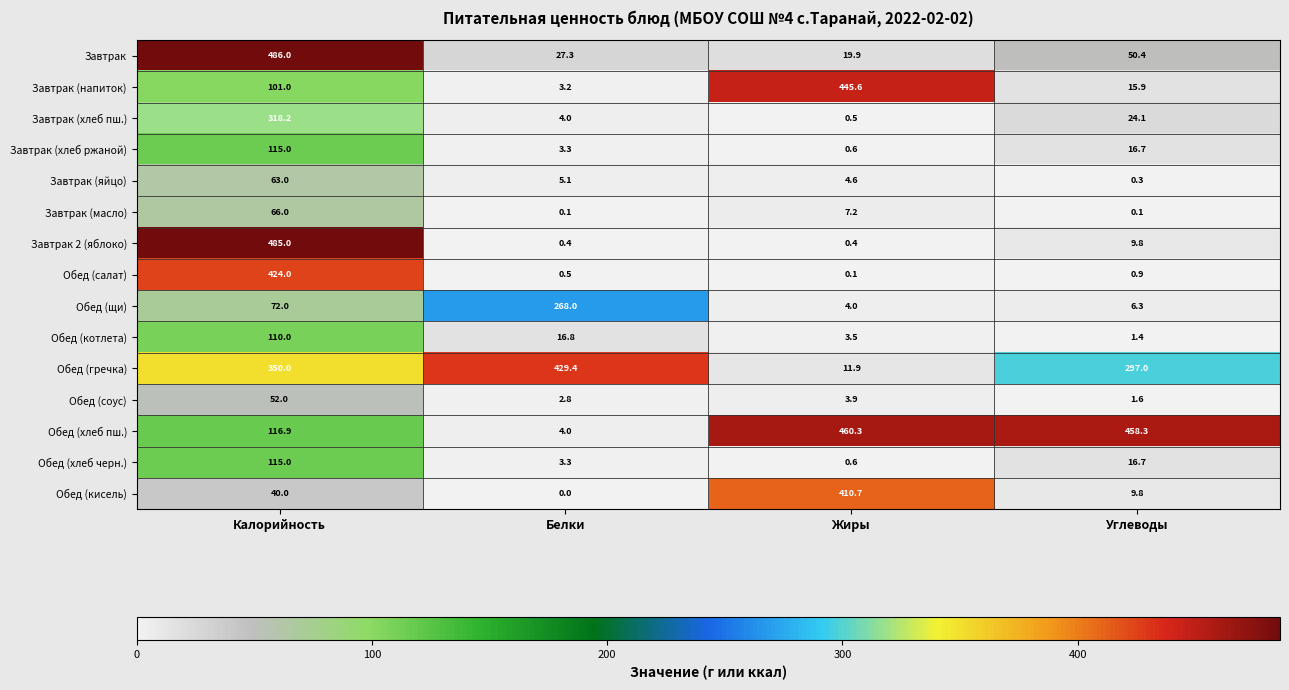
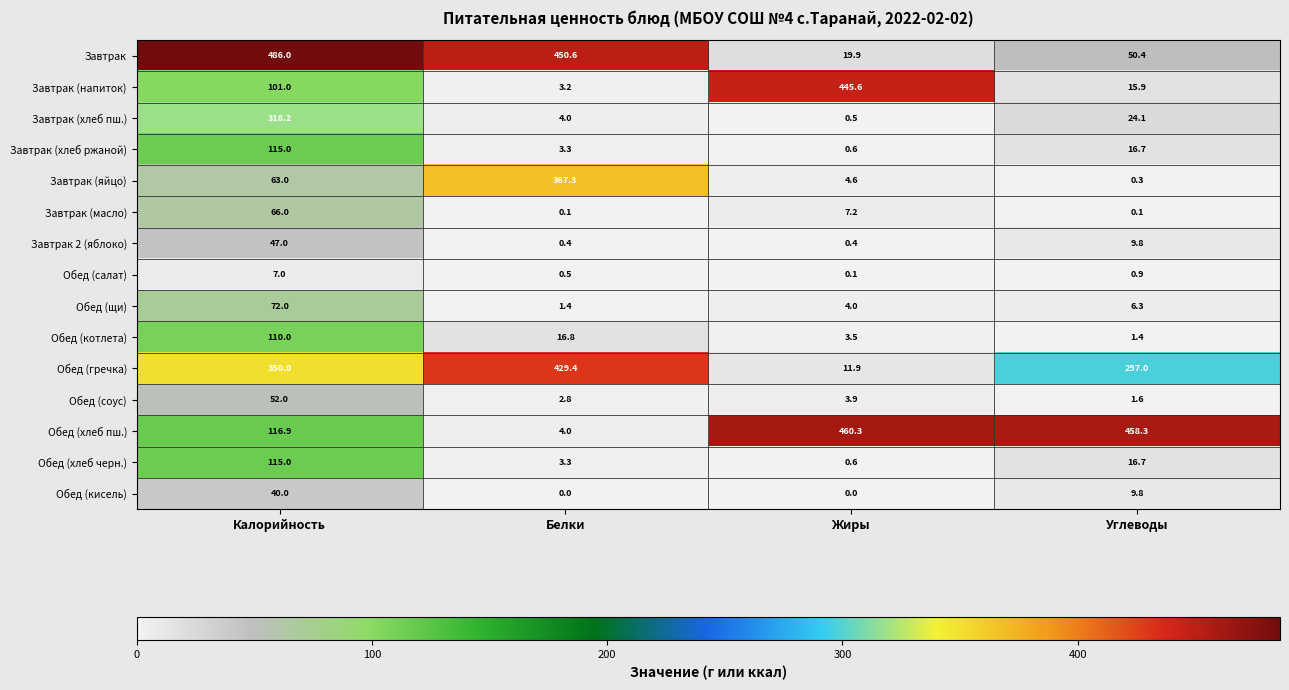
Завтрак, Белки: 27.3 -> 450.6
Завтрак (яйцо), Белки: 5.1 -> 367.3
Завтрак 2 (яблоко), Калорийность: 485.0 -> 47.0
Обед (салат), Калорийность: 424.0 -> 7.0
Обед (щи), Белки: 268.0 -> 1.4
Обед (кисель), Жиры: 410.7 -> 0.0
